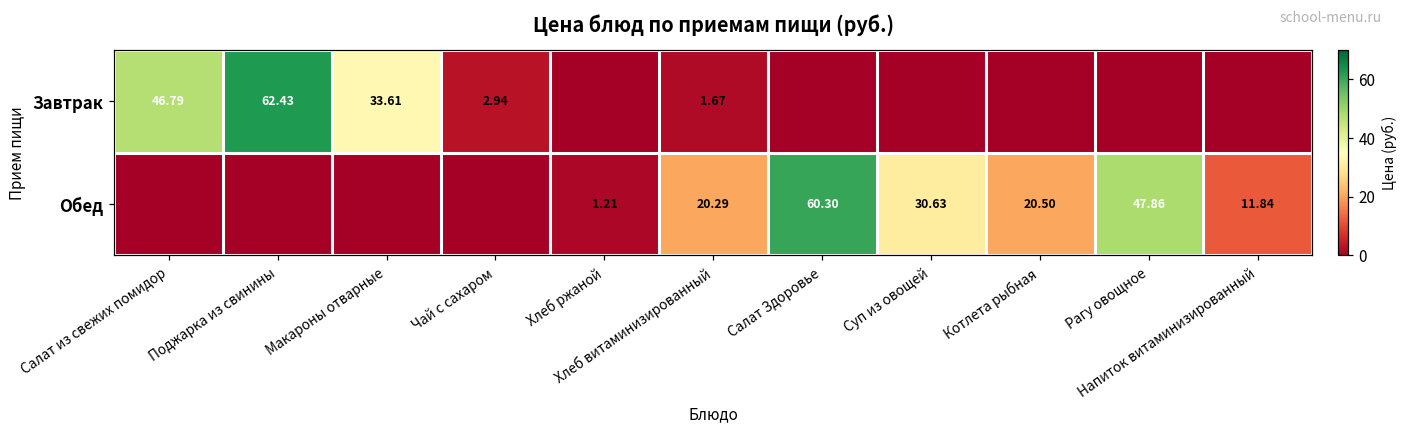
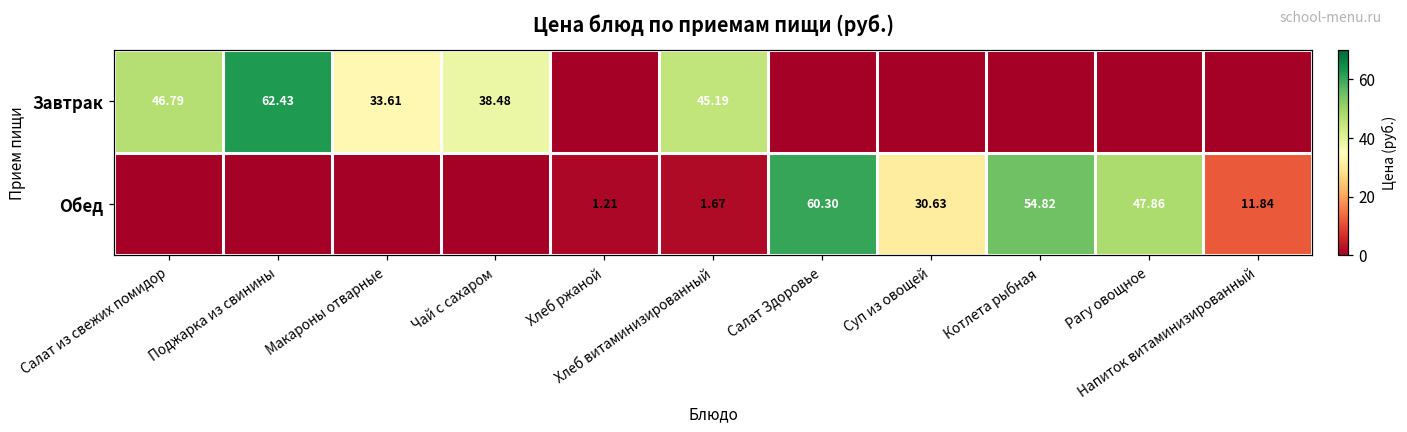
Завтрак, Чай с сахаром: 2.94 -> 38.48
Завтрак, Хлеб витаминизированный: 1.67 -> 45.19
Обед, Хлеб витаминизированный: 20.29 -> 1.67
Обед, Котлета рыбная: 20.50 -> 54.82
